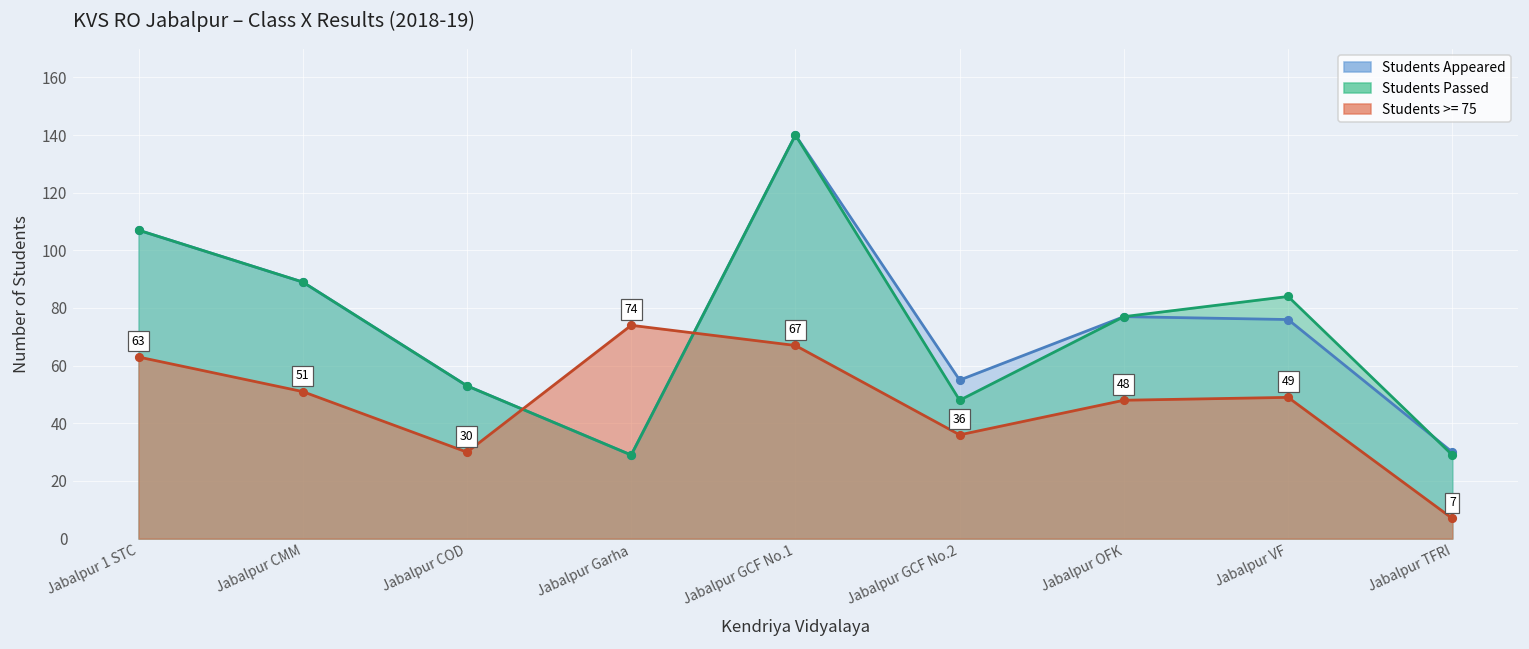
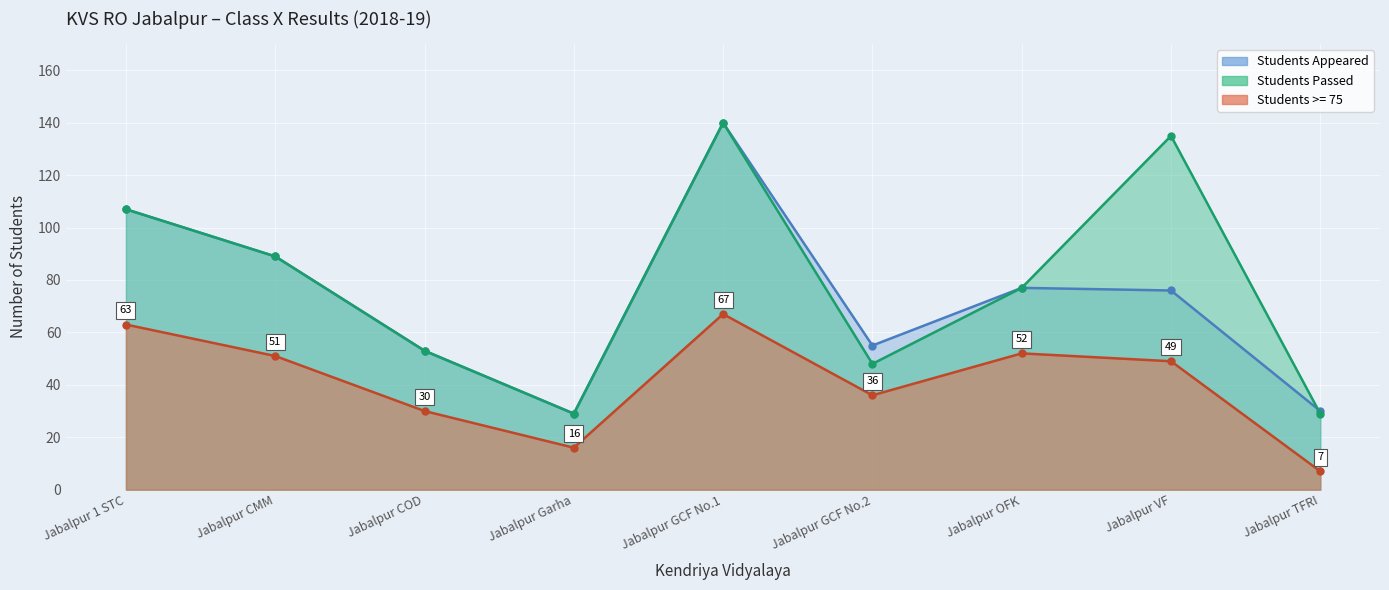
Students >= 75, Jabalpur Garha: 74 -> 16
Students >= 75, Jabalpur OFK: 48 -> 52
Students Passed, Jabalpur VF: 84 -> 135
